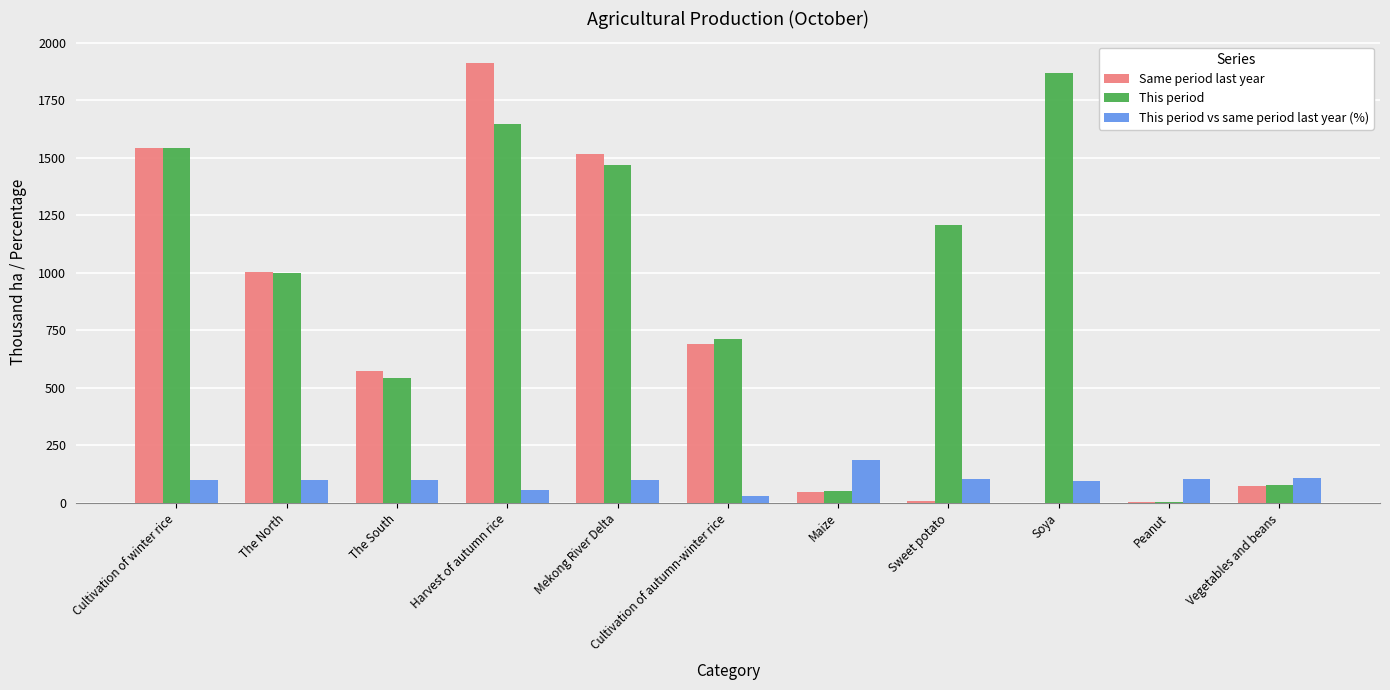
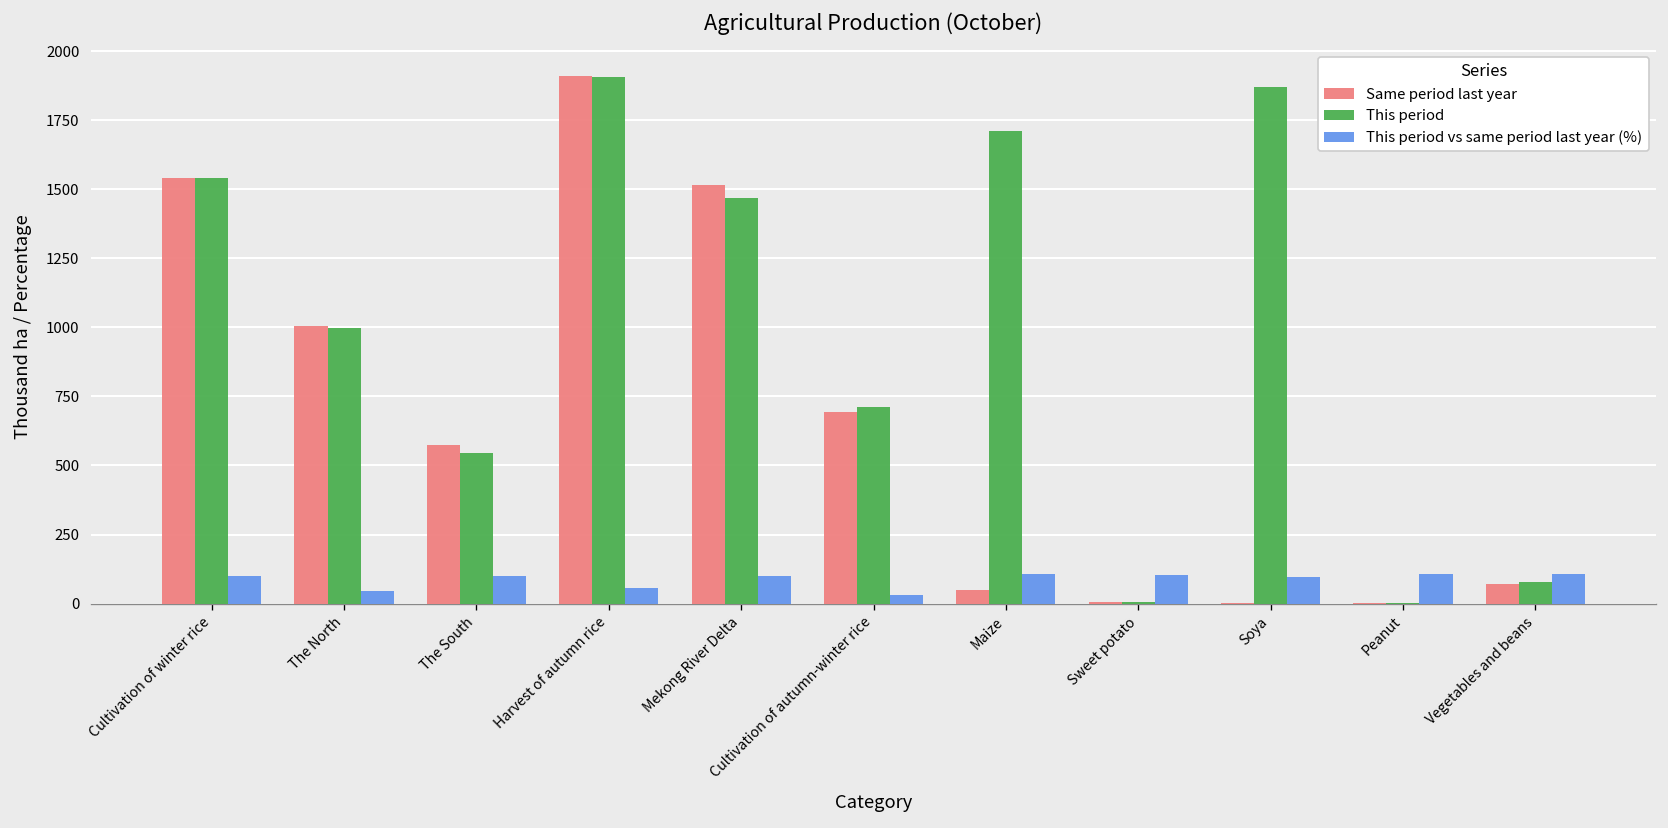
This period vs same period last year (%), The North: 100 -> 50
This period, Harvest of autumn rice: 1650 -> 1910
This period, Maize: 50 -> 1710
This period vs same period last year (%), Maize: 190 -> 110
This period, Sweet potato: 1210 -> 10
